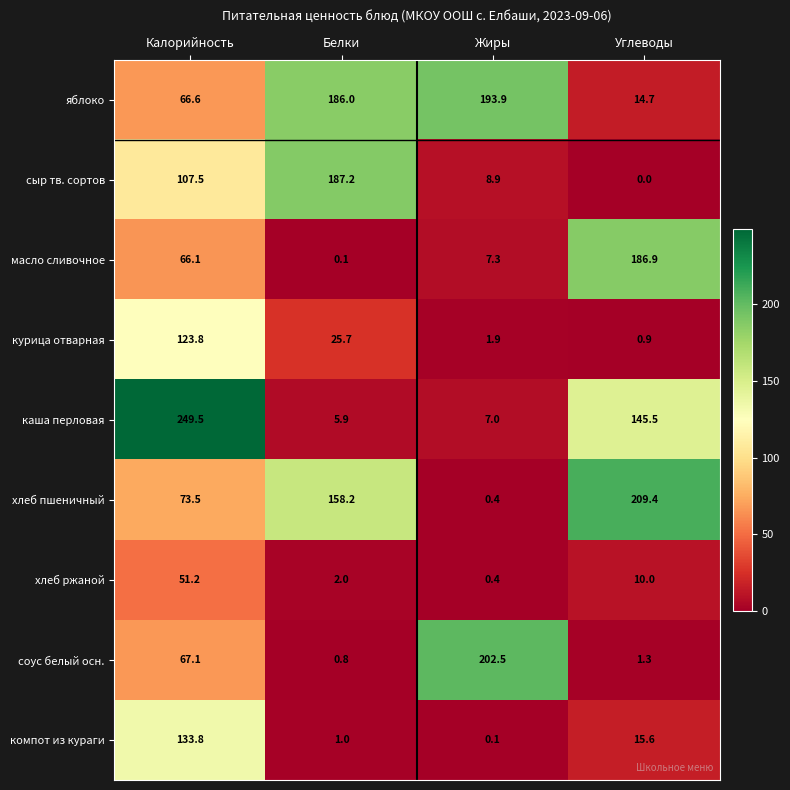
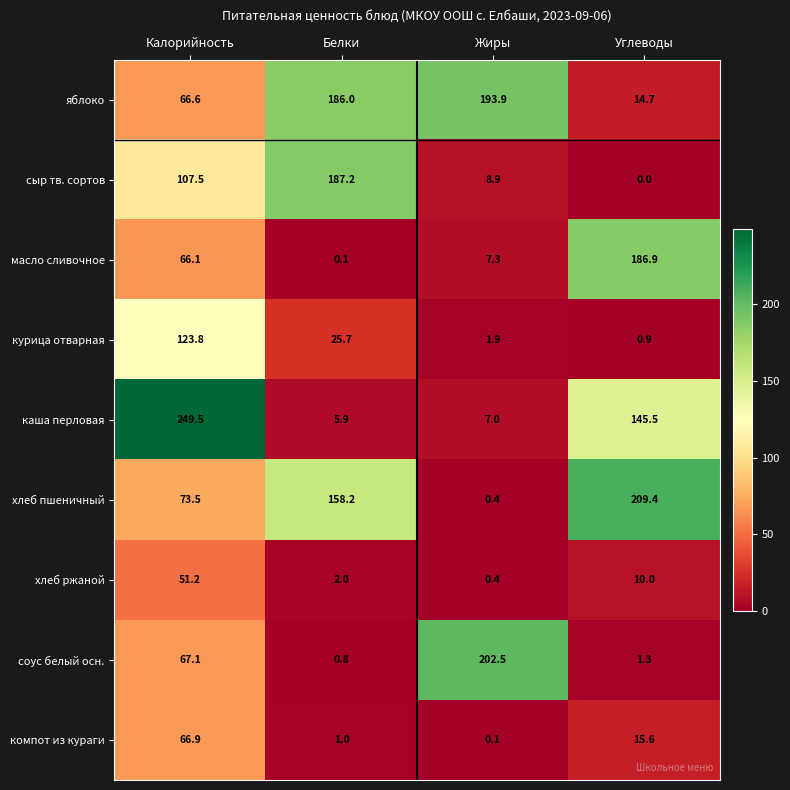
компот из кураги, Калорийность: 133.8 -> 66.9
